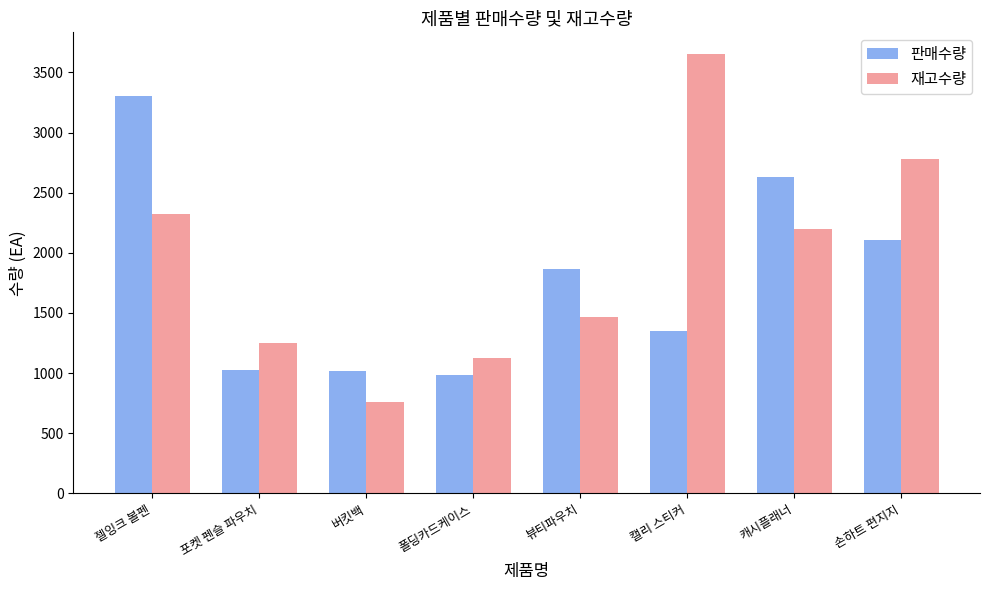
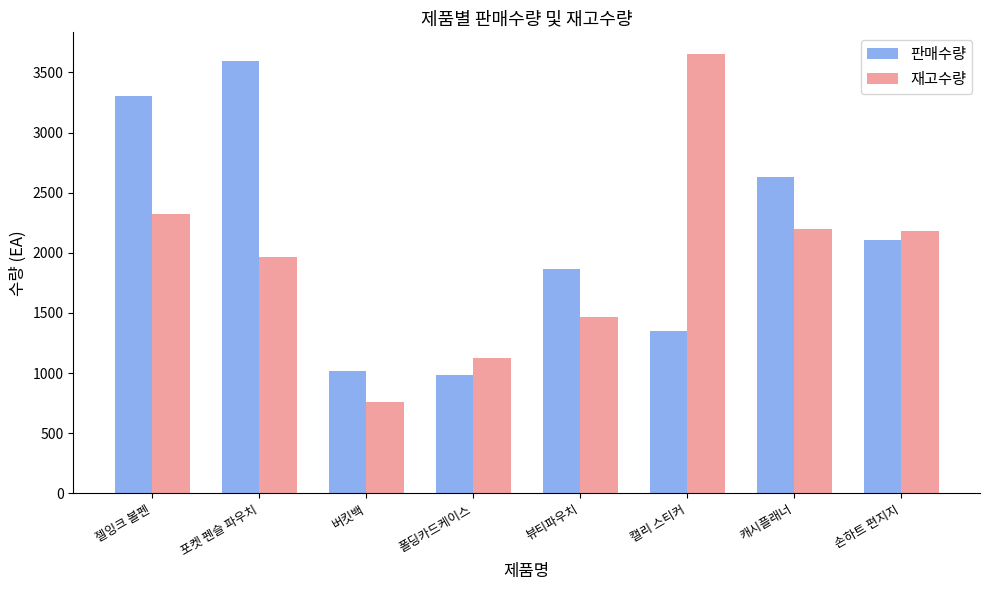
판매수량, 포켓 펜슬 파우치: 1030 -> 3590
재고수량, 포켓 펜슬 파우치: 1250 -> 1970
재고수량, 손하트 편지지: 2780 -> 2180
